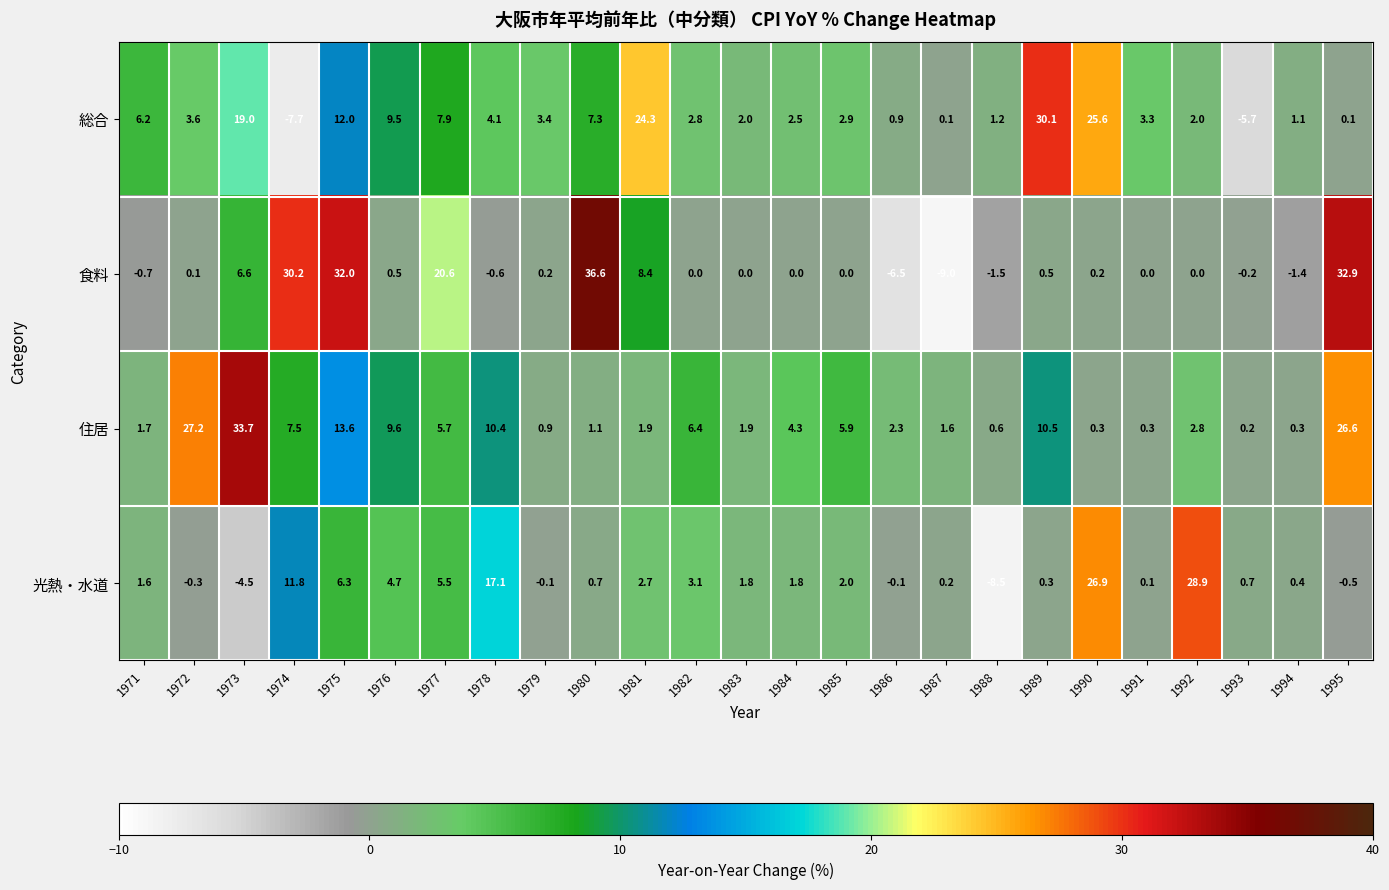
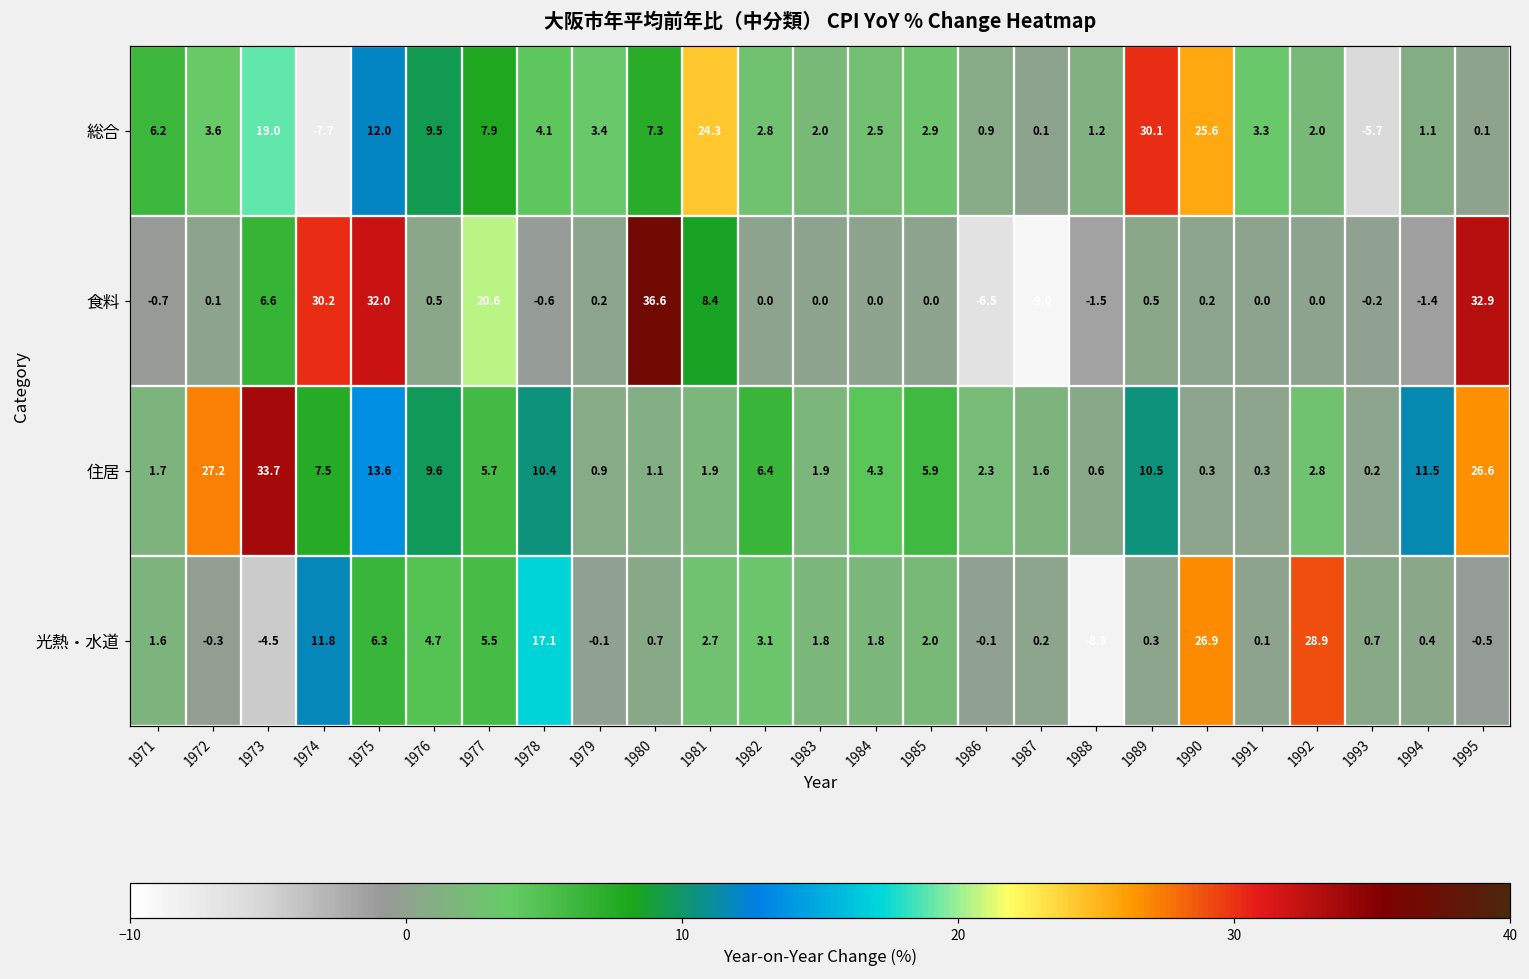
住居, 1994: 0.3 -> 11.5
